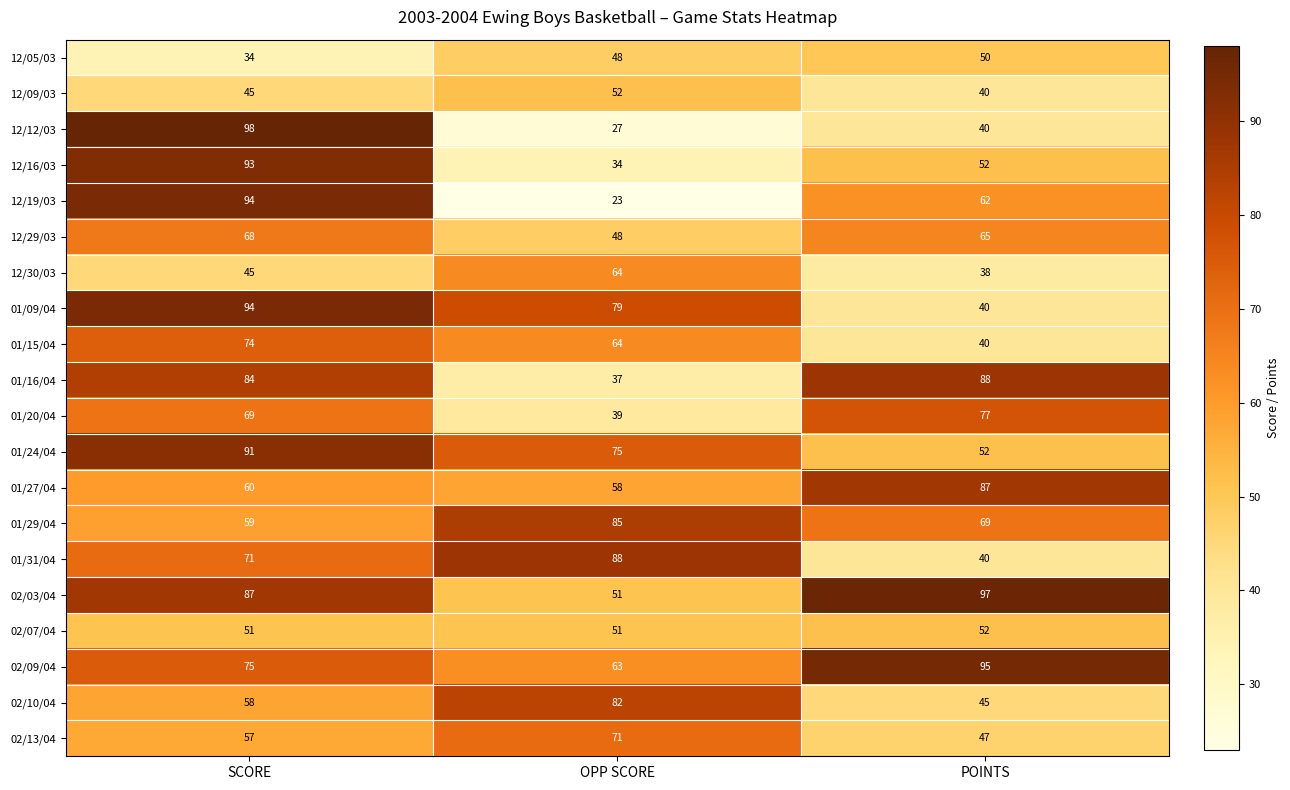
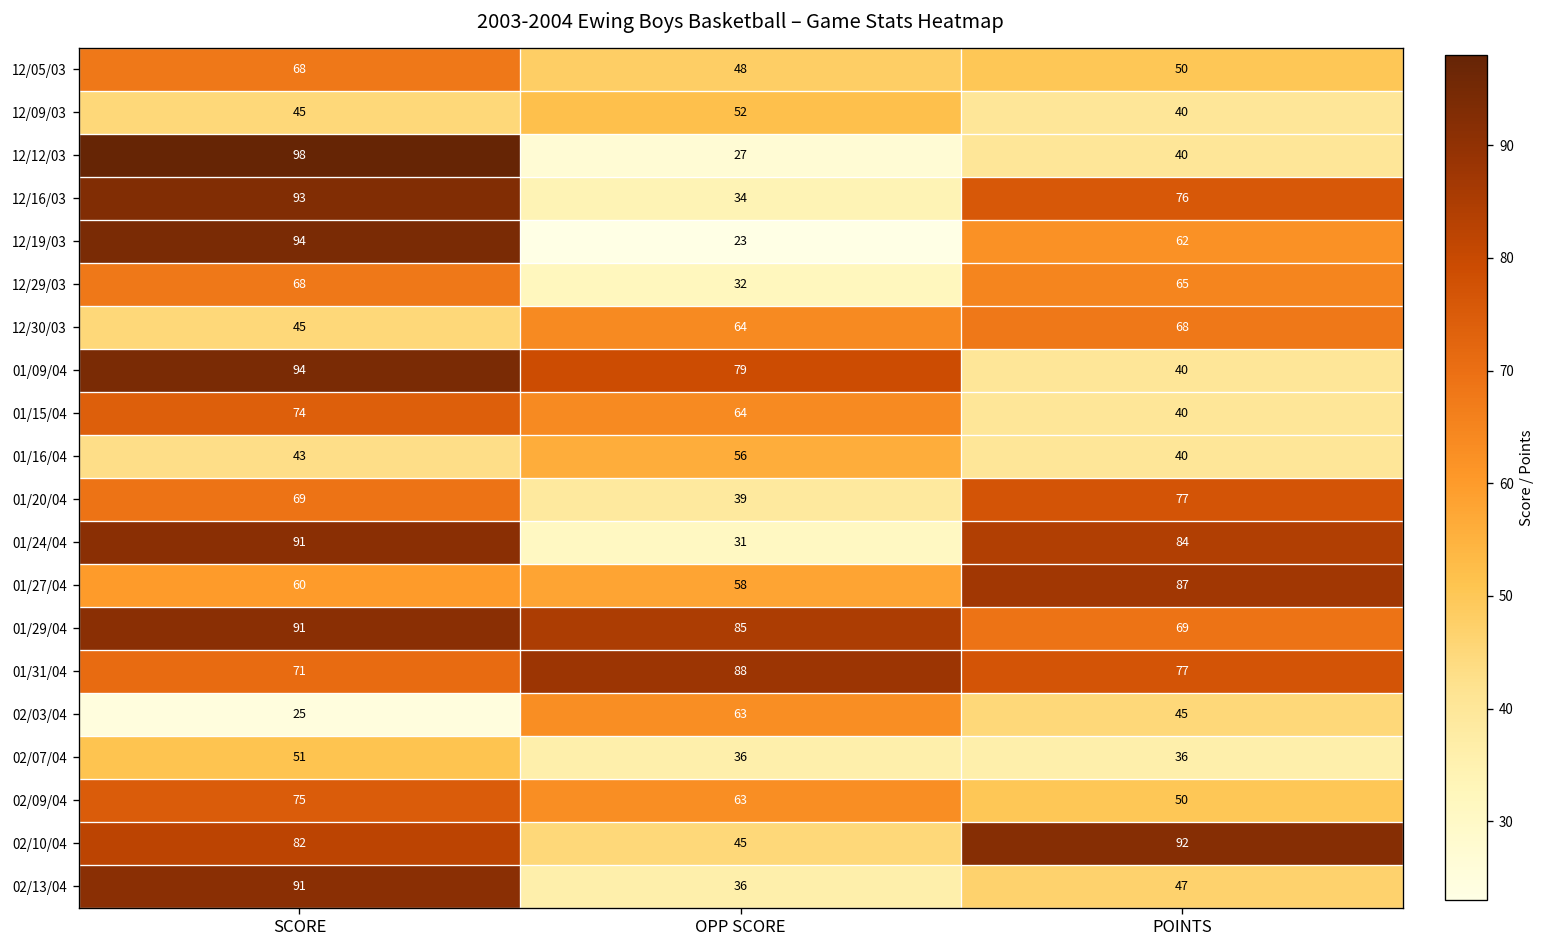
12/05/03, SCORE: 34 -> 68
12/16/03, POINTS: 52 -> 76
12/29/03, OPP SCORE: 48 -> 32
12/30/03, POINTS: 38 -> 68
01/16/04, SCORE: 84 -> 43
01/16/04, OPP SCORE: 37 -> 56
01/16/04, POINTS: 88 -> 40
01/24/04, OPP SCORE: 75 -> 31
01/24/04, POINTS: 52 -> 84
01/29/04, SCORE: 59 -> 91
01/31/04, POINTS: 40 -> 77
02/03/04, SCORE: 87 -> 25
02/03/04, OPP SCORE: 51 -> 63
02/03/04, POINTS: 97 -> 45
02/07/04, OPP SCORE: 51 -> 36
02/07/04, POINTS: 52 -> 36
02/09/04, POINTS: 95 -> 50
02/10/04, SCORE: 58 -> 82
02/10/04, OPP SCORE: 82 -> 45
02/10/04, POINTS: 45 -> 92
02/13/04, SCORE: 57 -> 91
02/13/04, OPP SCORE: 71 -> 36
